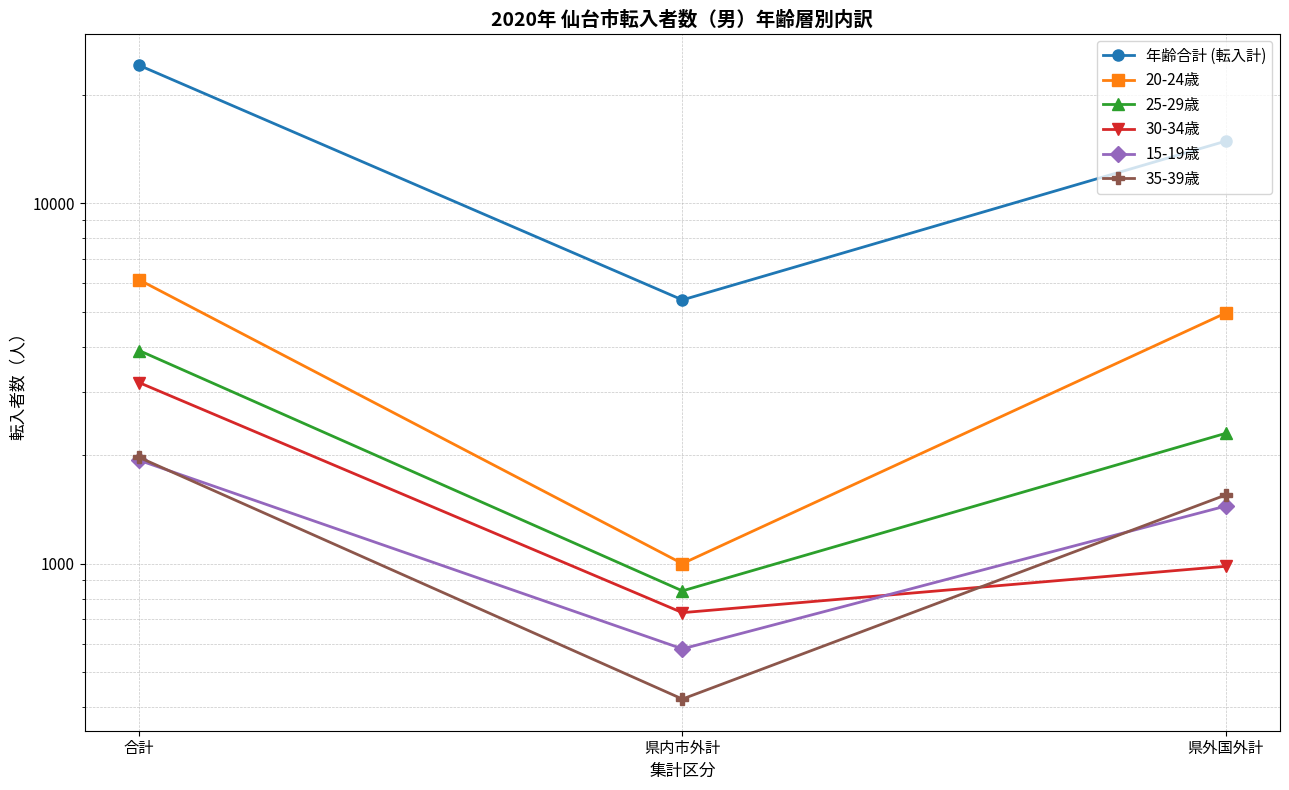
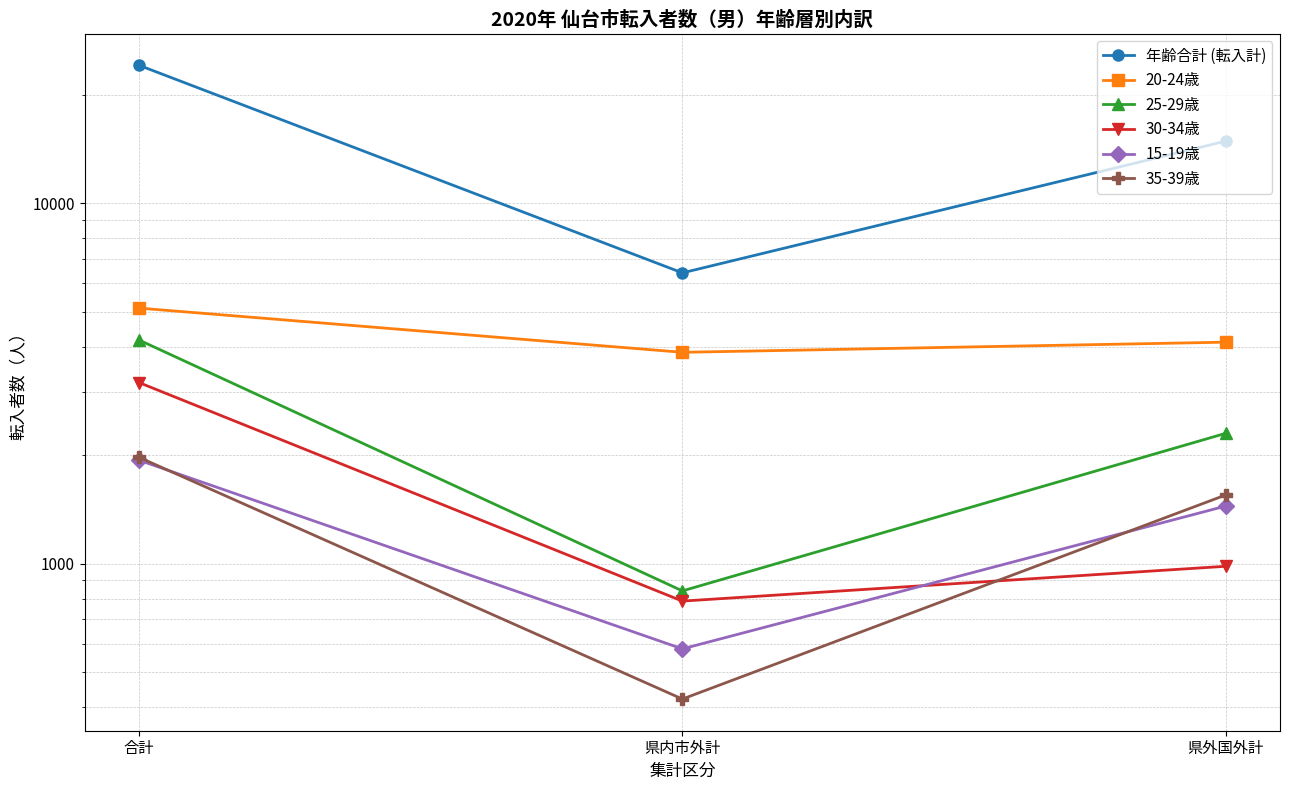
20-24歳, 合計: 6100 -> 5100
25-29歳, 合計: 3900 -> 4200
年齢合計 (転入計), 県内市外計: 5400 -> 6400
20-24歳, 県内市外計: 1000 -> 3900
30-34歳, 県内市外計: 730 -> 790
20-24歳, 県外国外計: 5000 -> 4100
